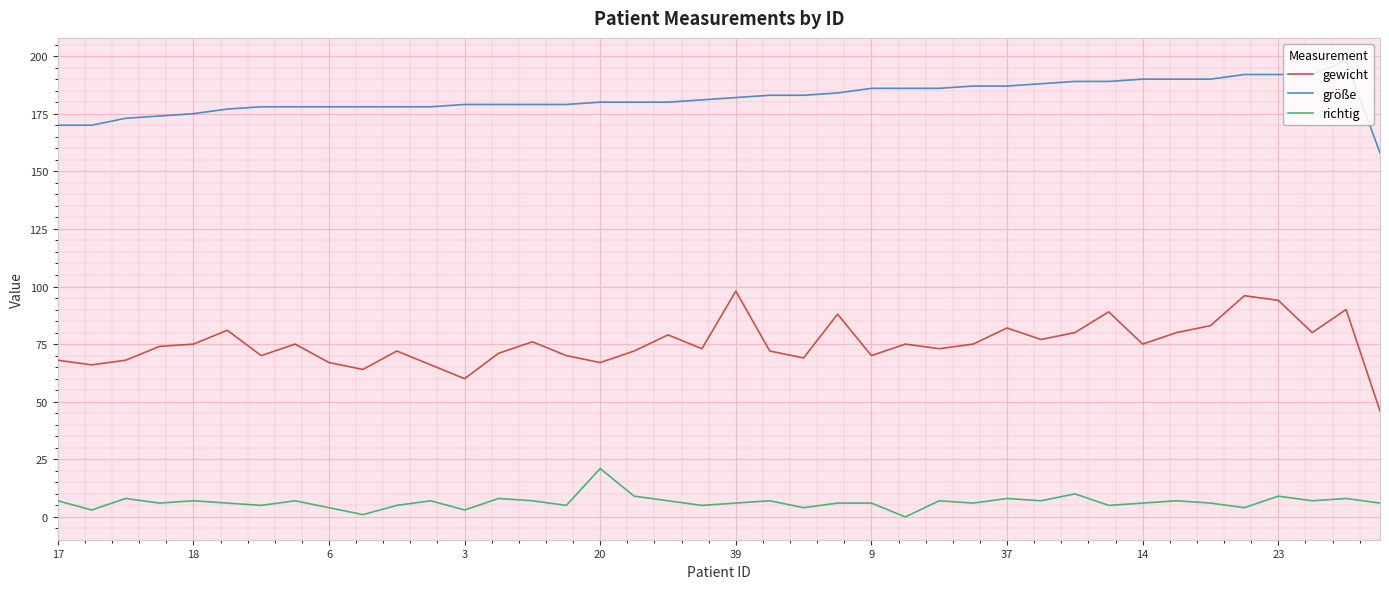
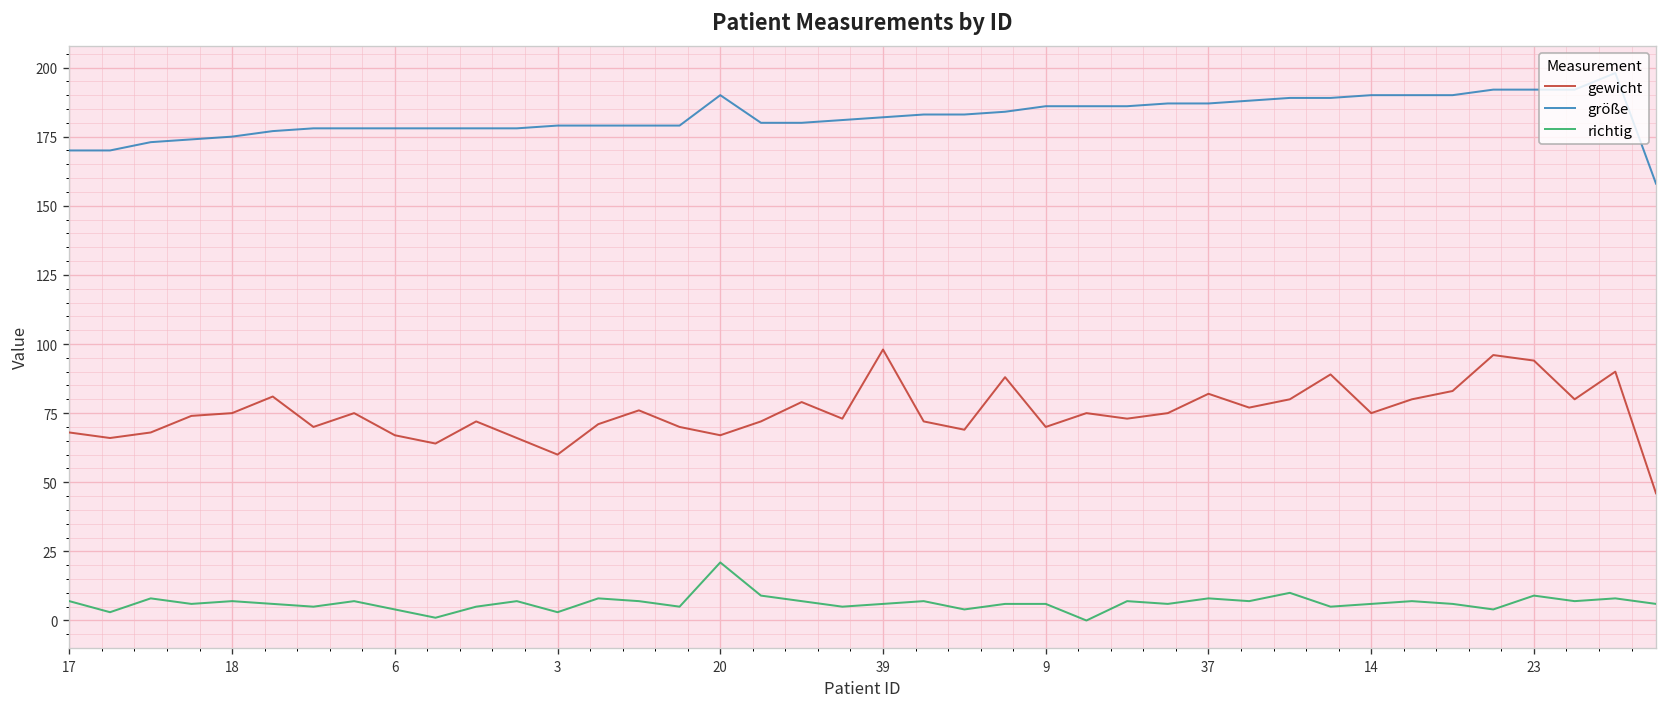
größe, 20: 180 -> 190
